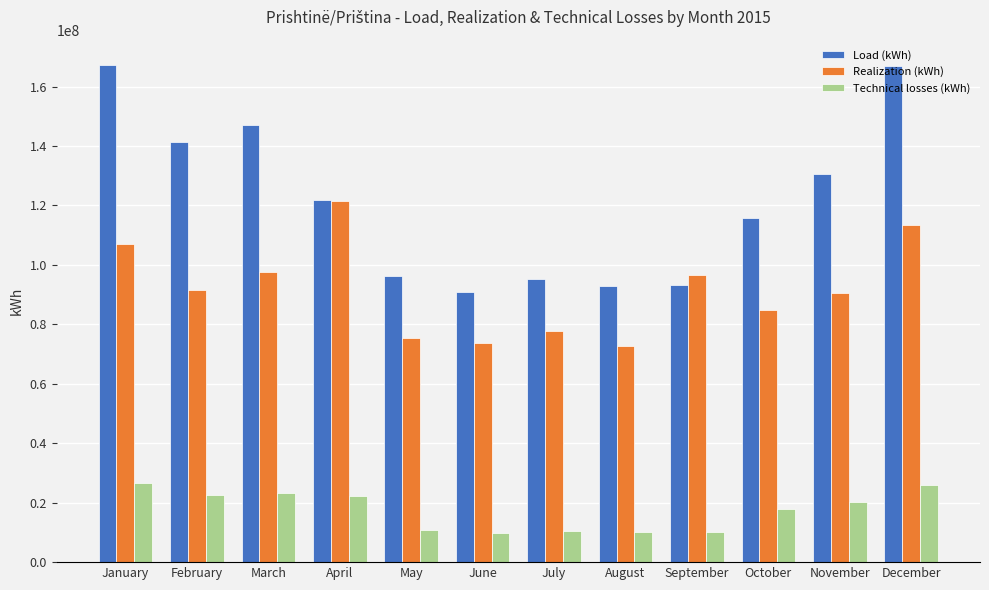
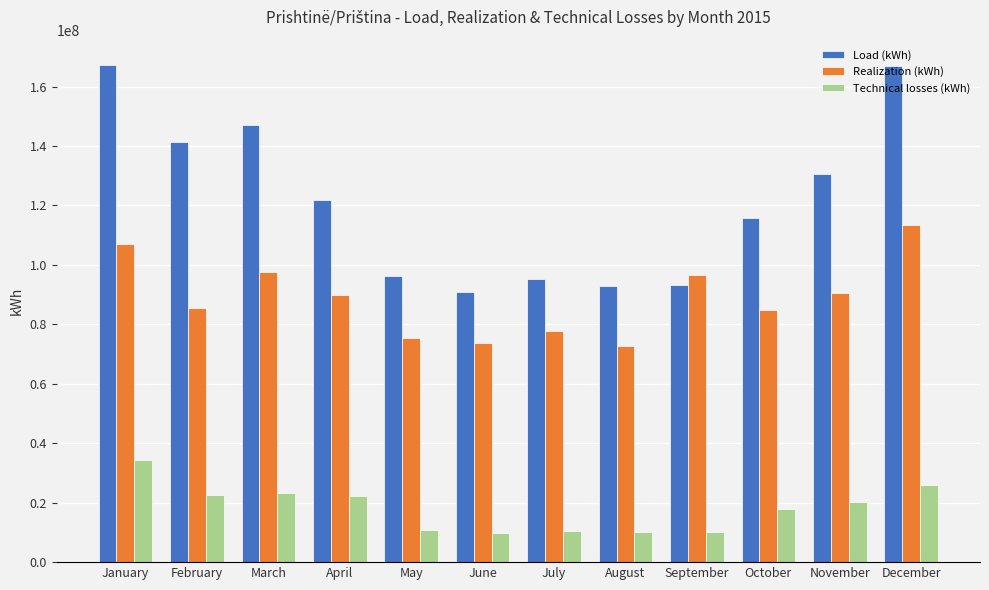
Technical losses (kWh), January: 27000000 -> 34000000
Realization (kWh), February: 92000000 -> 85000000
Realization (kWh), April: 121000000 -> 90000000
